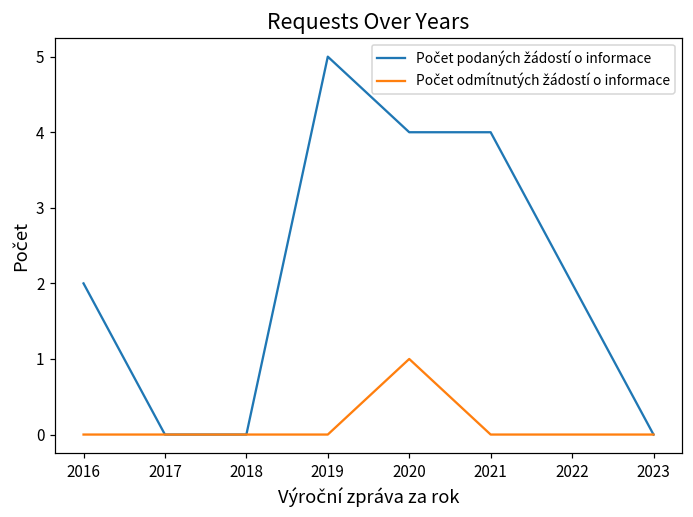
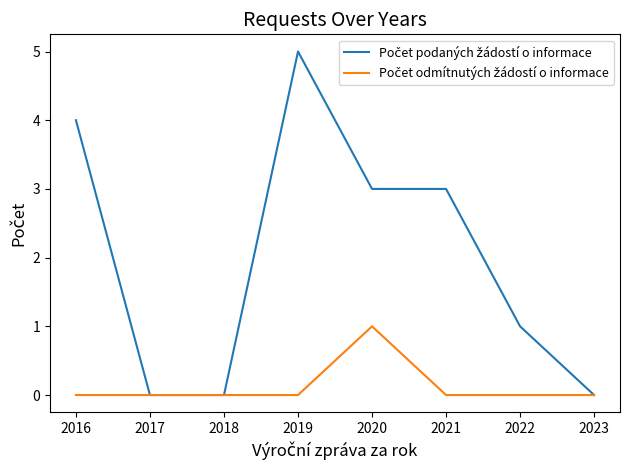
Počet podaných žádostí o informace, 2016: 2 -> 4
Počet podaných žádostí o informace, 2020: 4 -> 3
Počet podaných žádostí o informace, 2021: 4 -> 3
Počet podaných žádostí o informace, 2022: 2 -> 1
